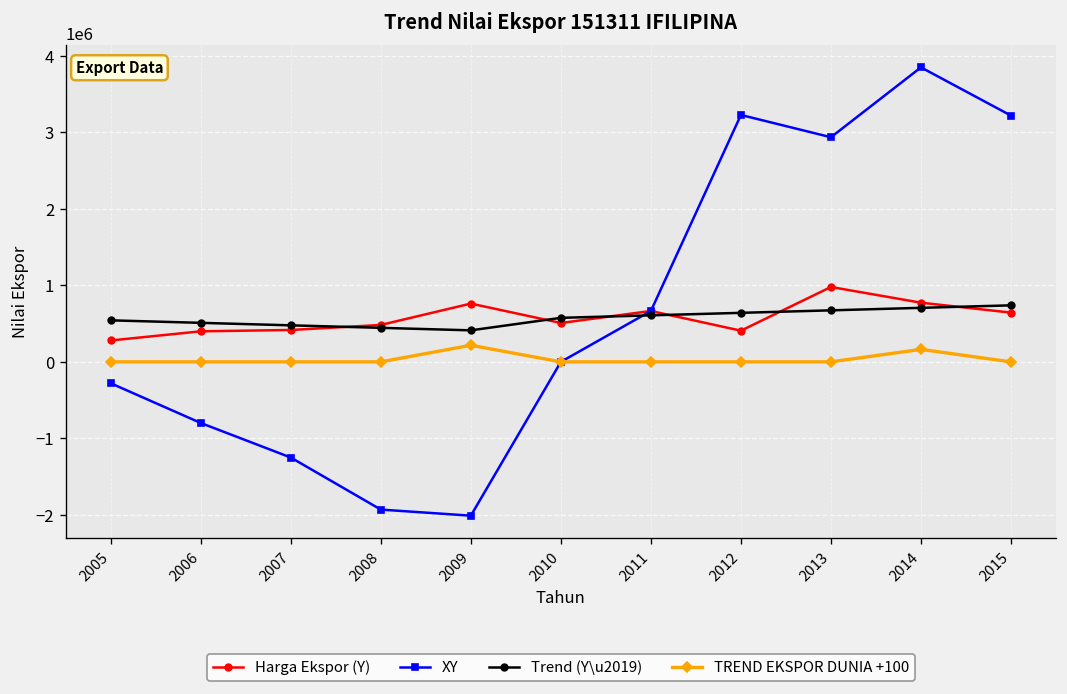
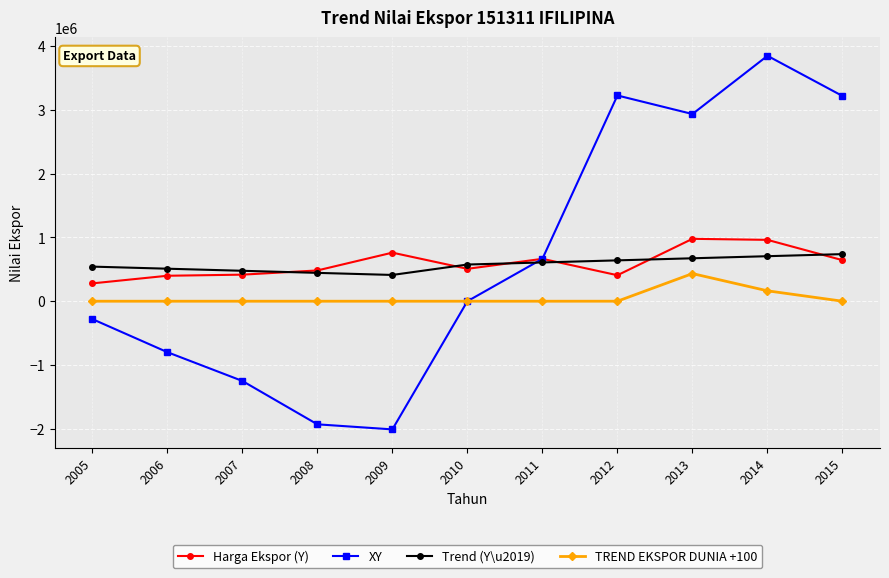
TREND EKSPOR DUNIA +100, 2009: 200000 -> 0
TREND EKSPOR DUNIA +100, 2013: 0 -> 400000
Harga Ekspor (Y), 2014: 800000 -> 1000000
